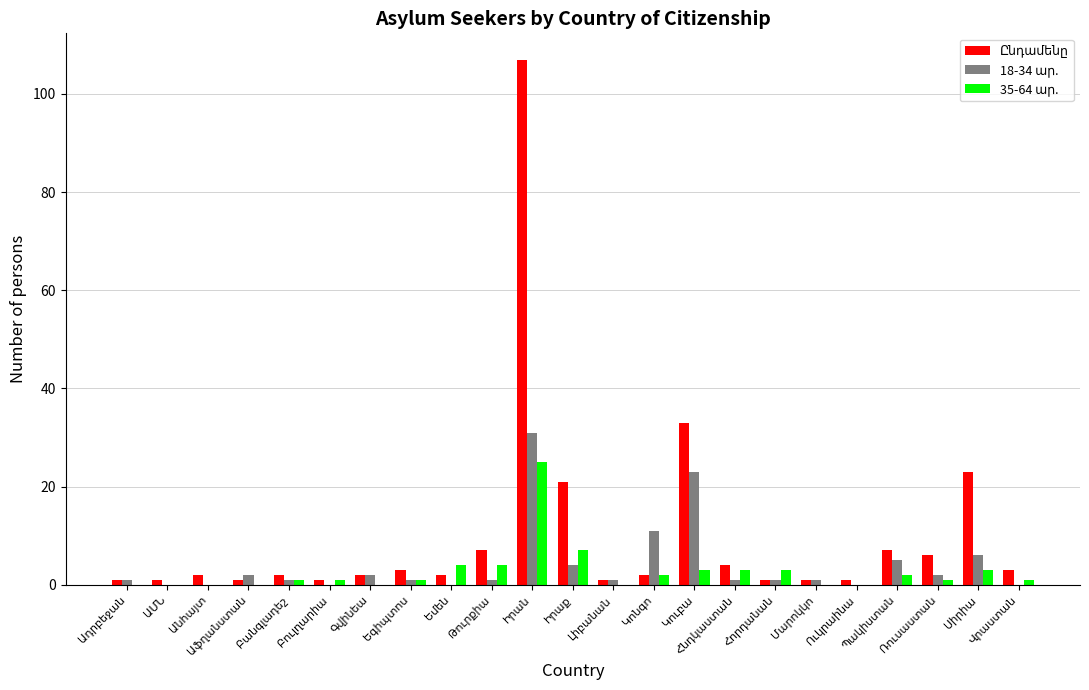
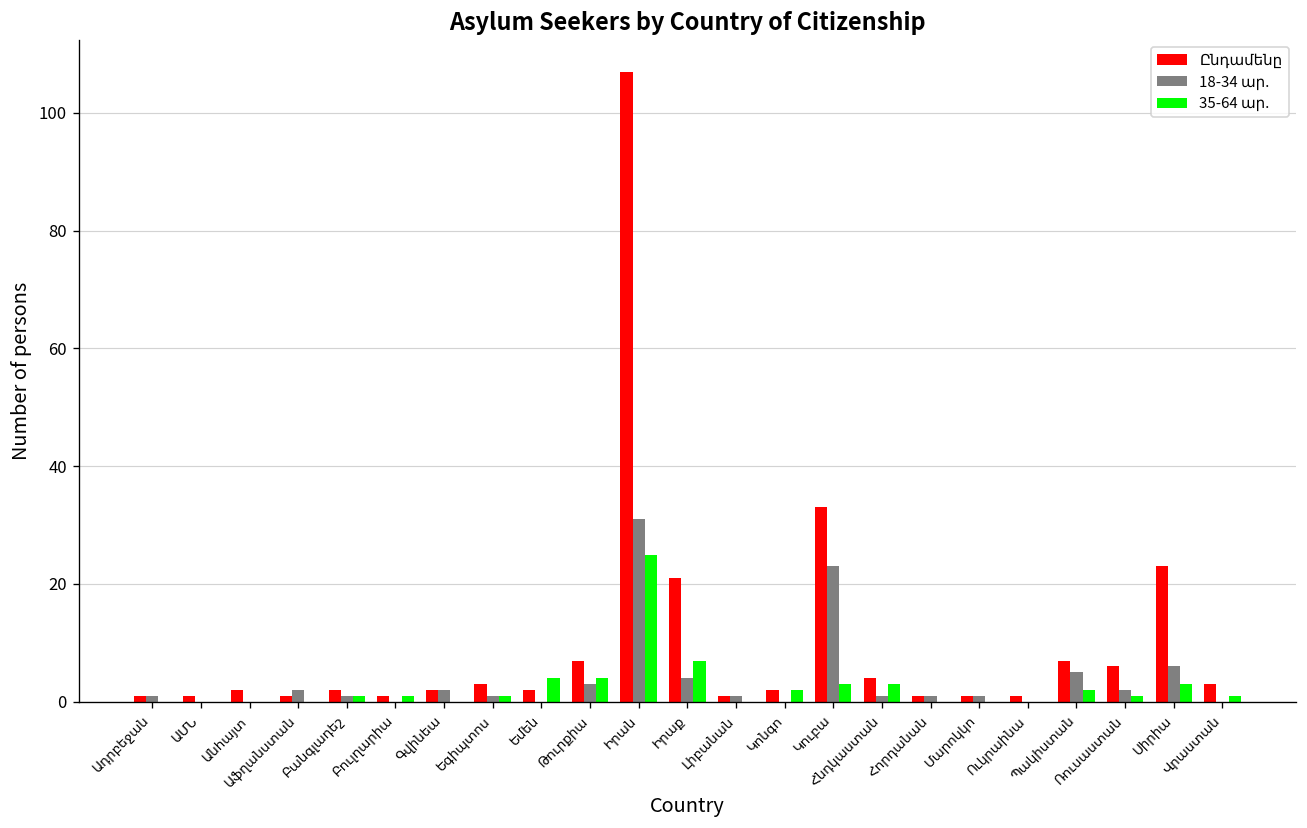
18-34 ար., Թուրքիա: 1 -> 3
18-34 ար., Կոնգո: 11 -> 0
35-64 ար., Հորդանան: 3 -> 0
